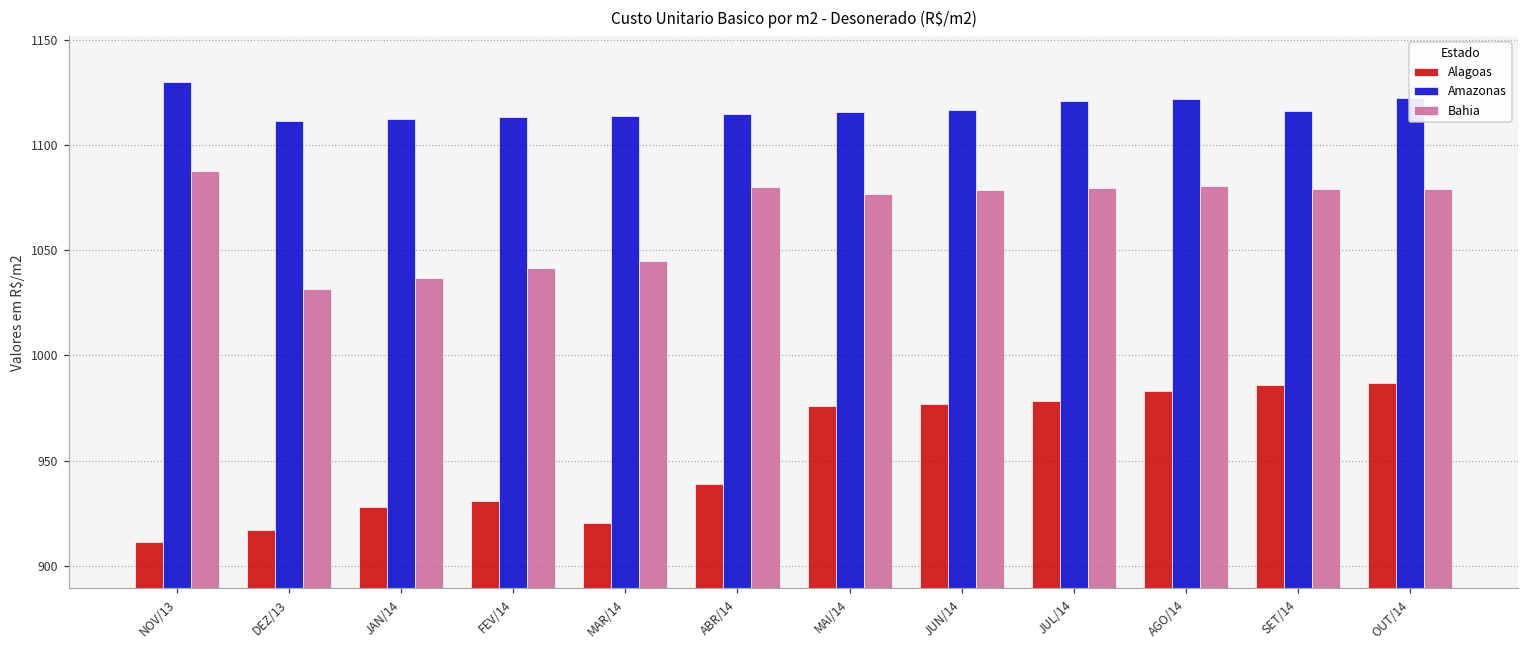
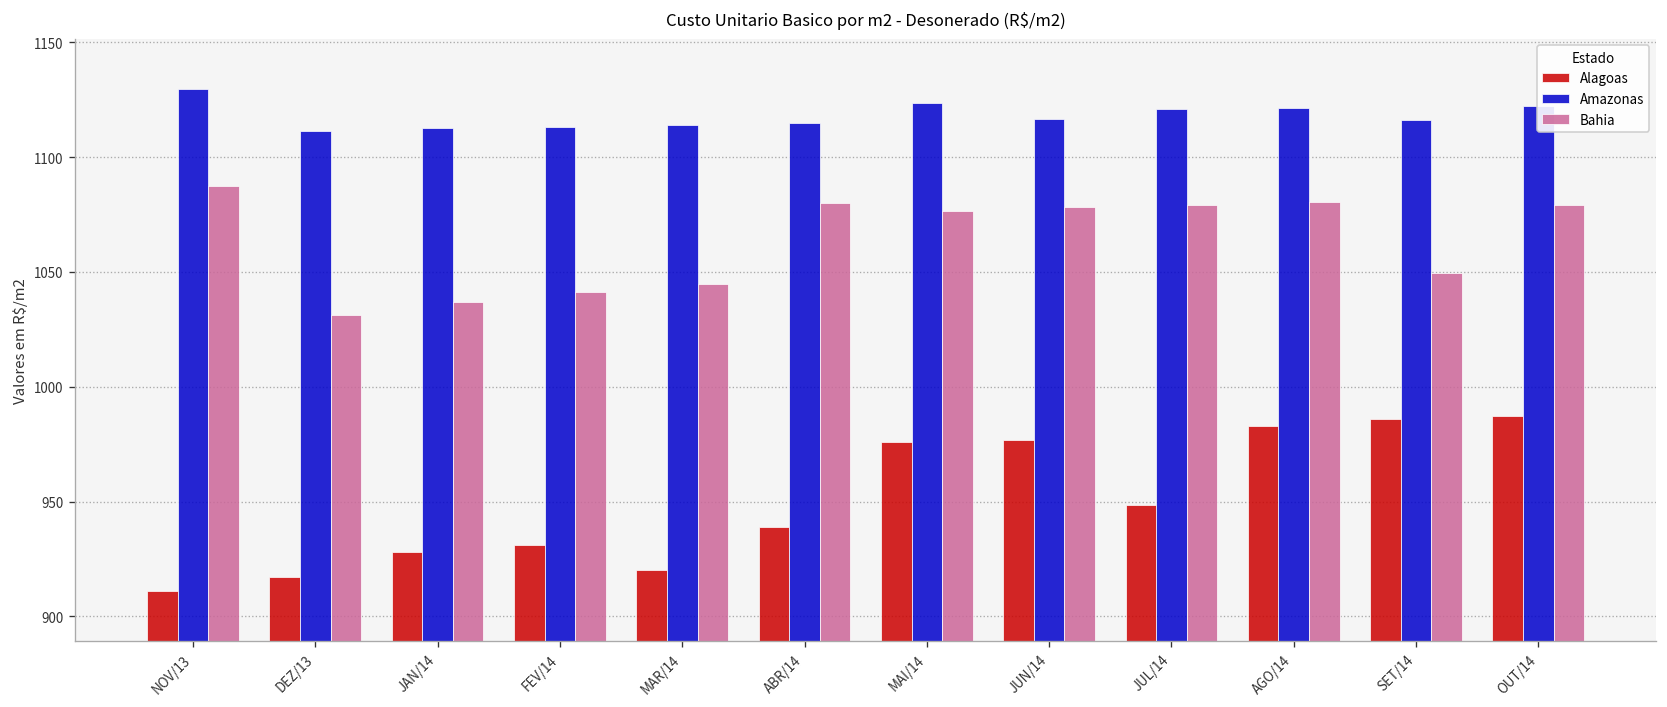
Amazonas, MAI/14: 1115 -> 1124
Alagoas, JUL/14: 978 -> 949
Bahia, SET/14: 1079 -> 1050
